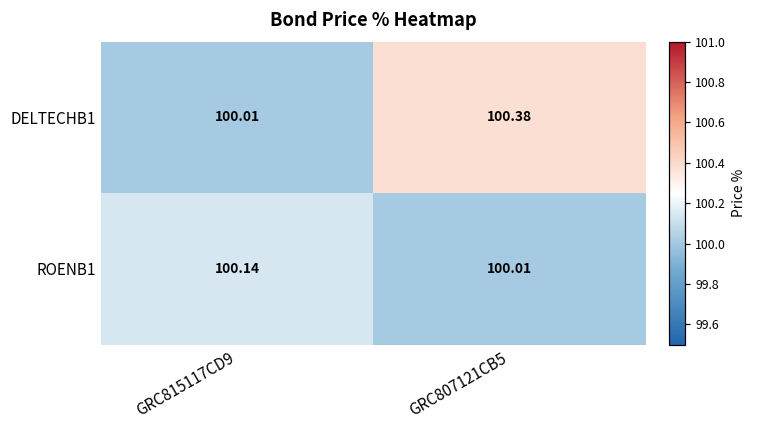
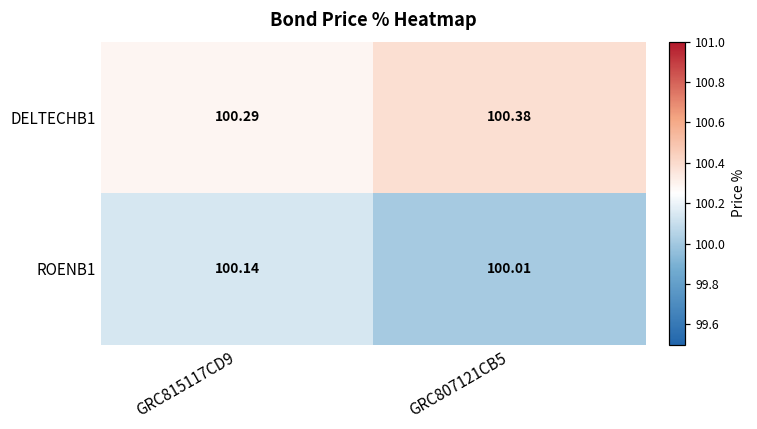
DELTECHB1, GRC815117CD9: 100.01 -> 100.29
